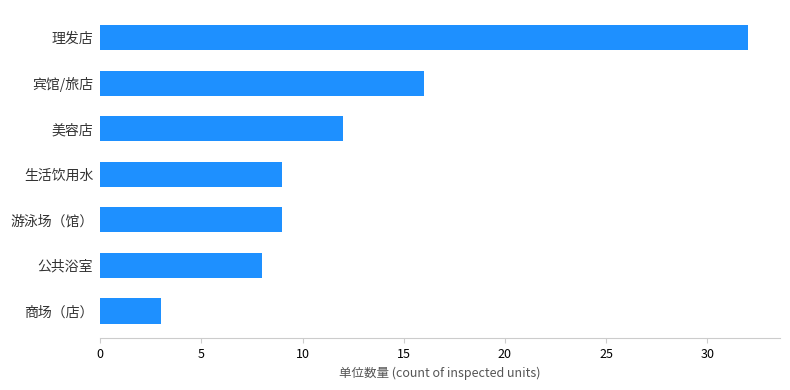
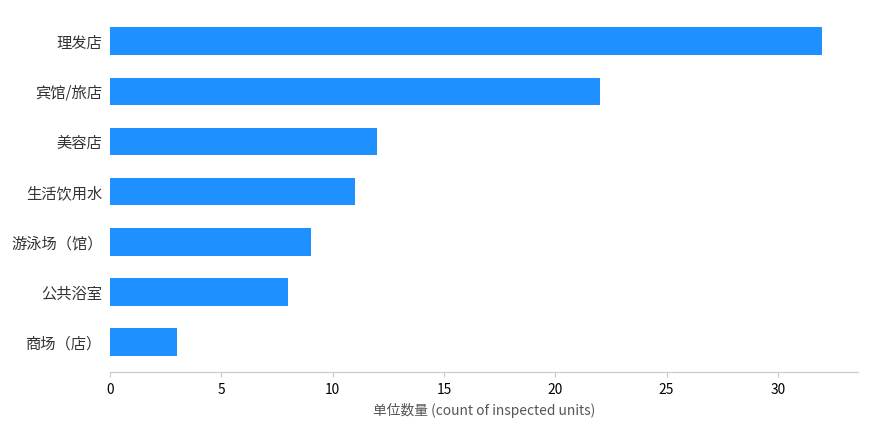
宾馆/旅店: 16 -> 22
生活饮用水: 9 -> 11
